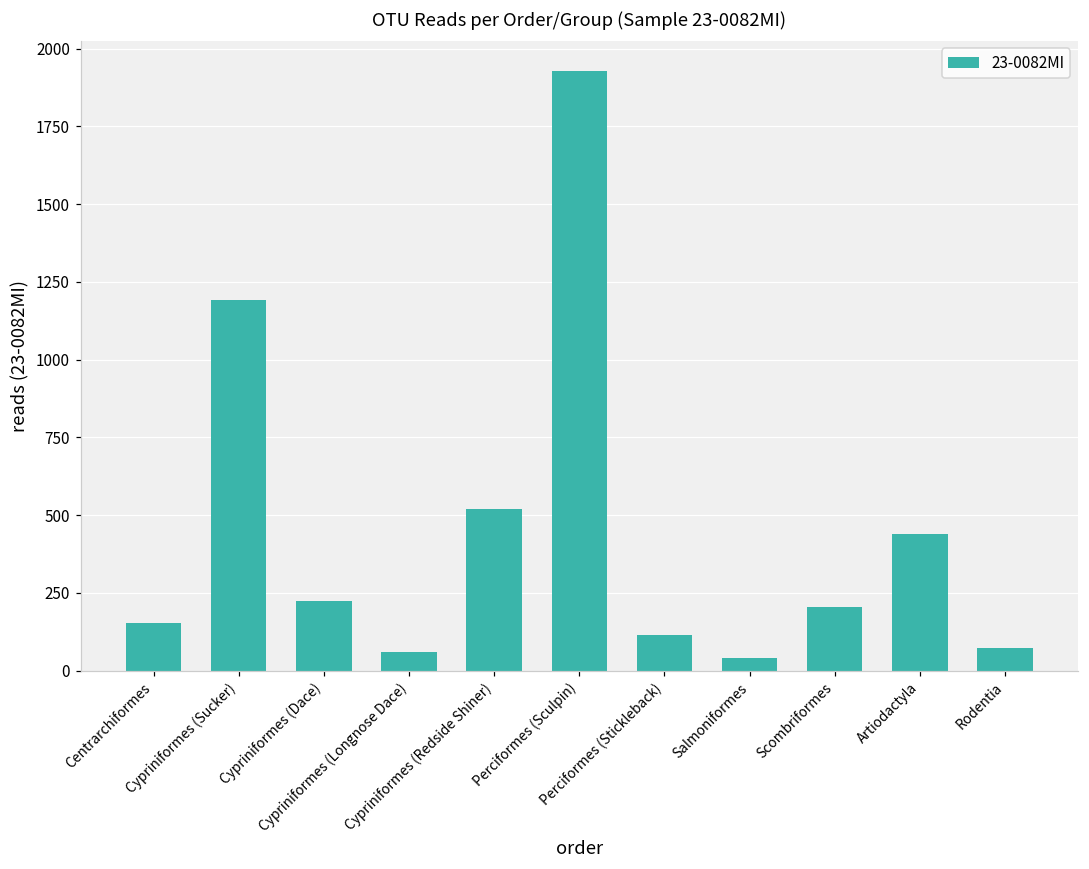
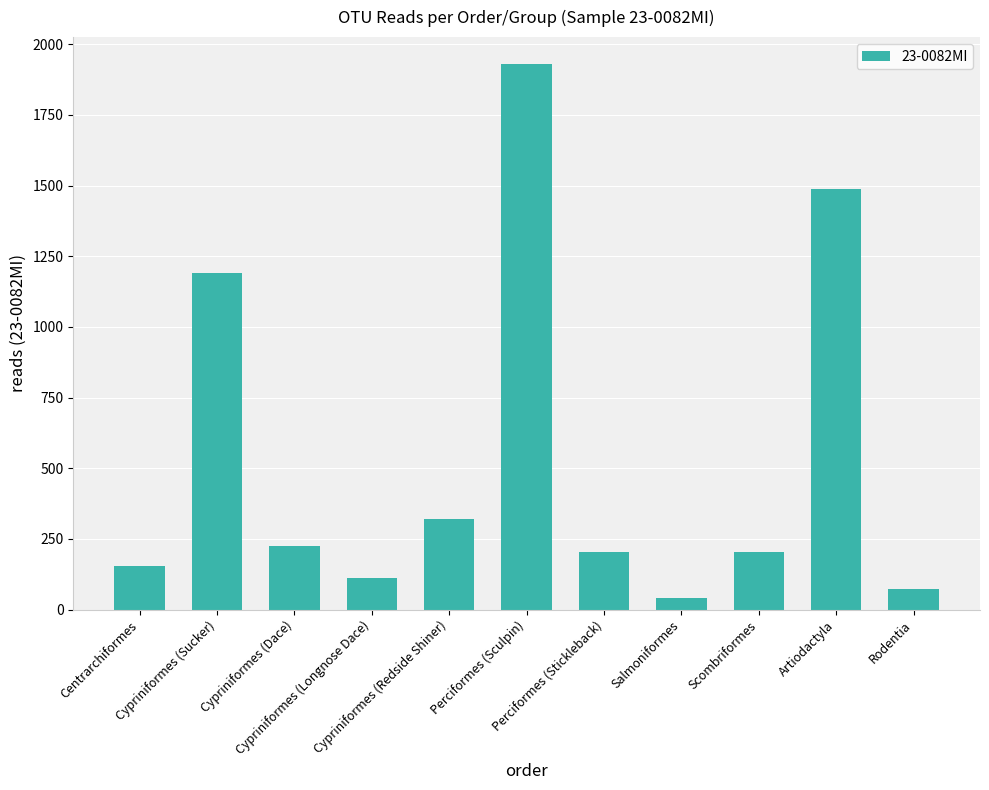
Cypriniformes (Longnose Dace): 60 -> 110
Cypriniformes (Redside Shiner): 520 -> 320
Perciformes (Stickleback): 110 -> 200
Artiodactyla: 440 -> 1490
